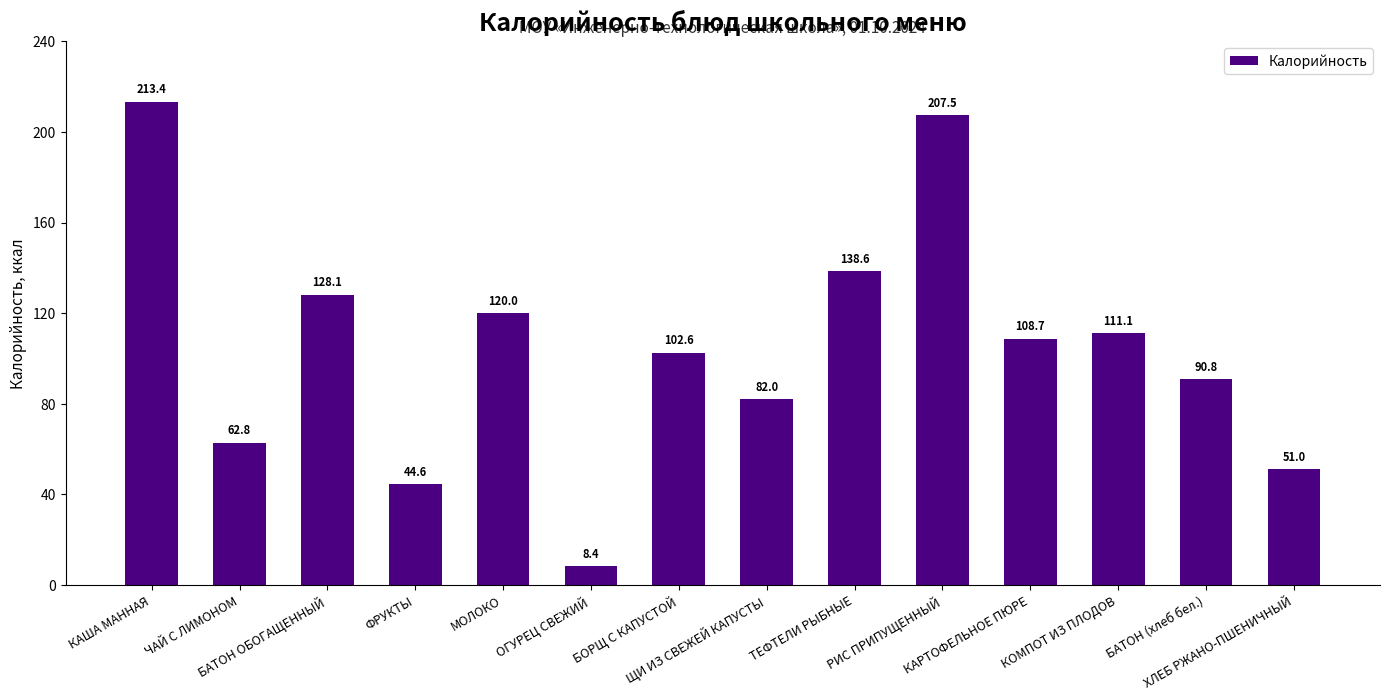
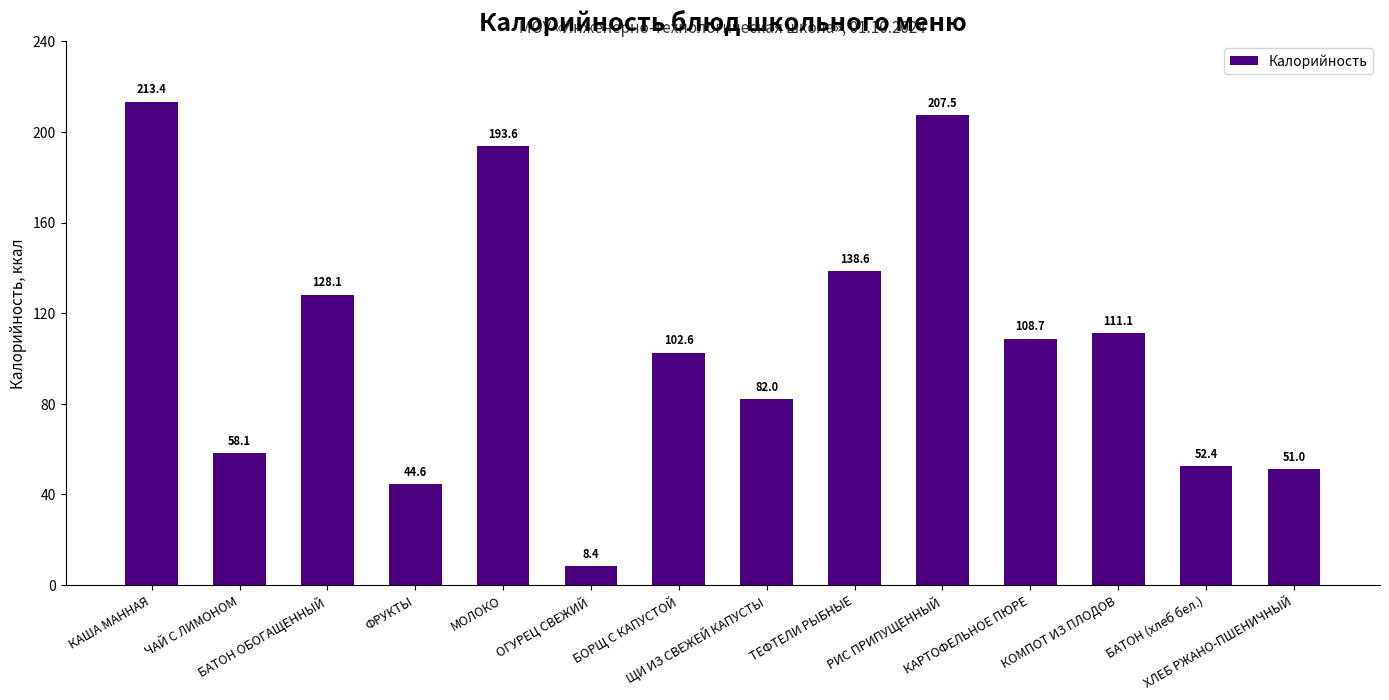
ЧАЙ С ЛИМОНОМ: 62.8 -> 58.1
МОЛОКО: 120.0 -> 193.6
БАТОН (хлеб бел.): 90.8 -> 52.4
